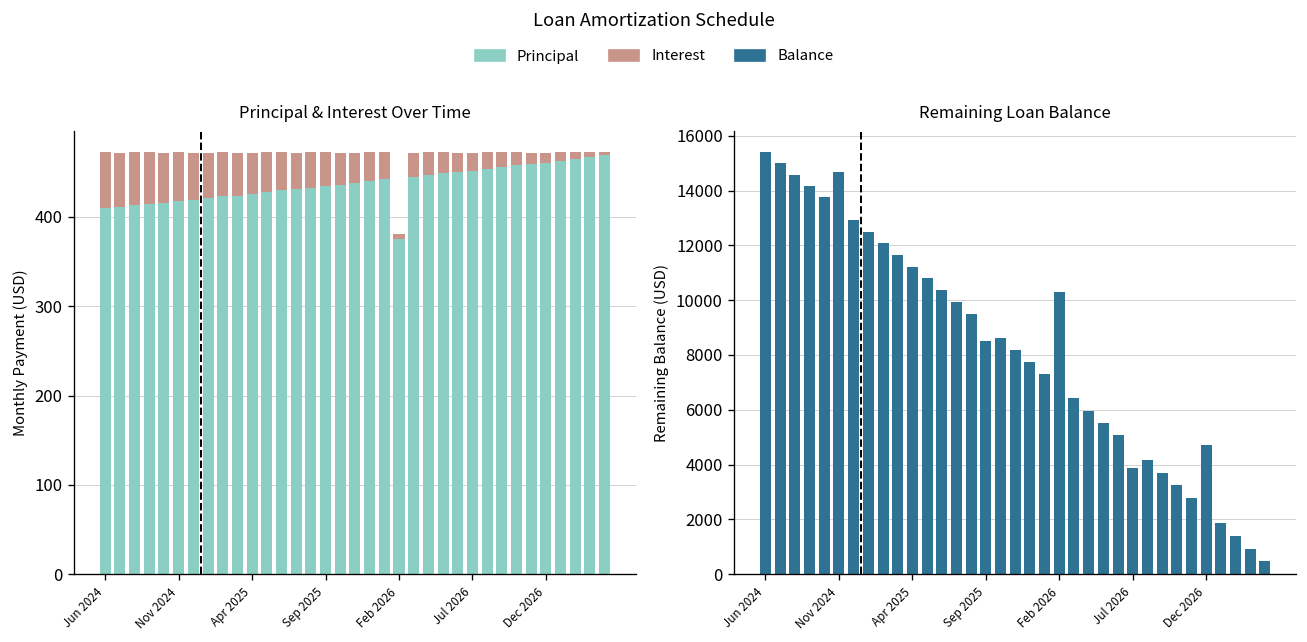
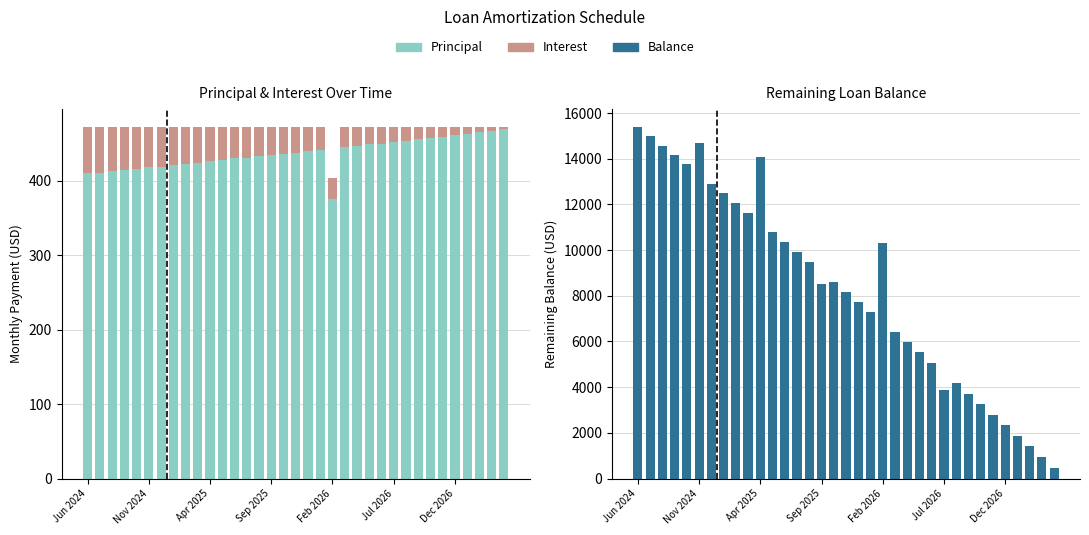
Principal & Interest Over Time, Interest, Feb 2026: 10 -> 30
Remaining Loan Balance, Apr 2025: 11200 -> 14100
Remaining Loan Balance, Dec 2026: 4700 -> 2300
